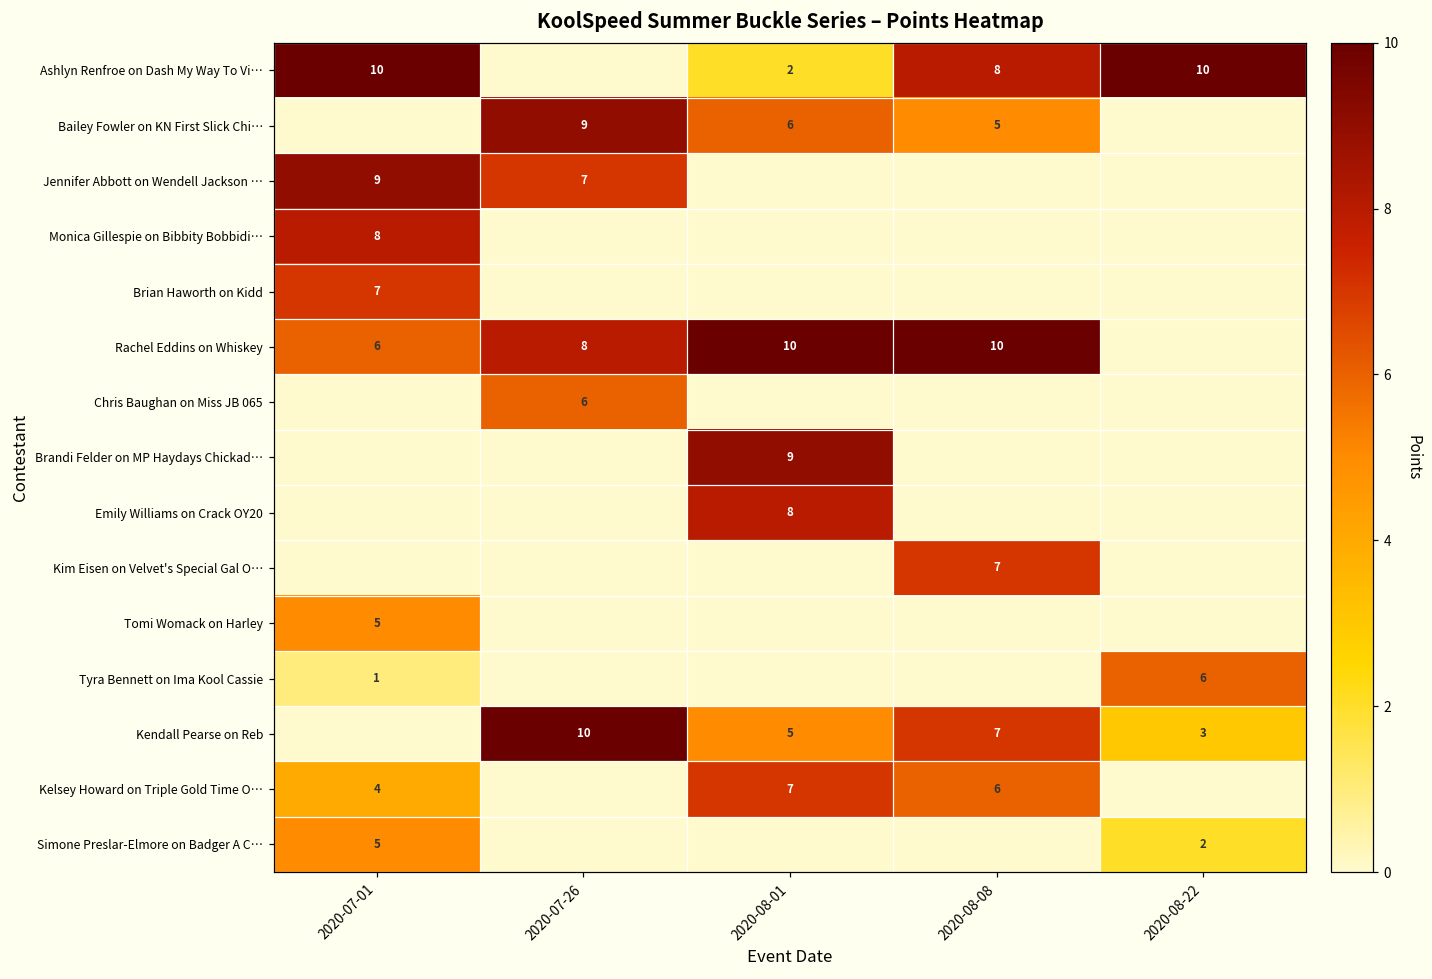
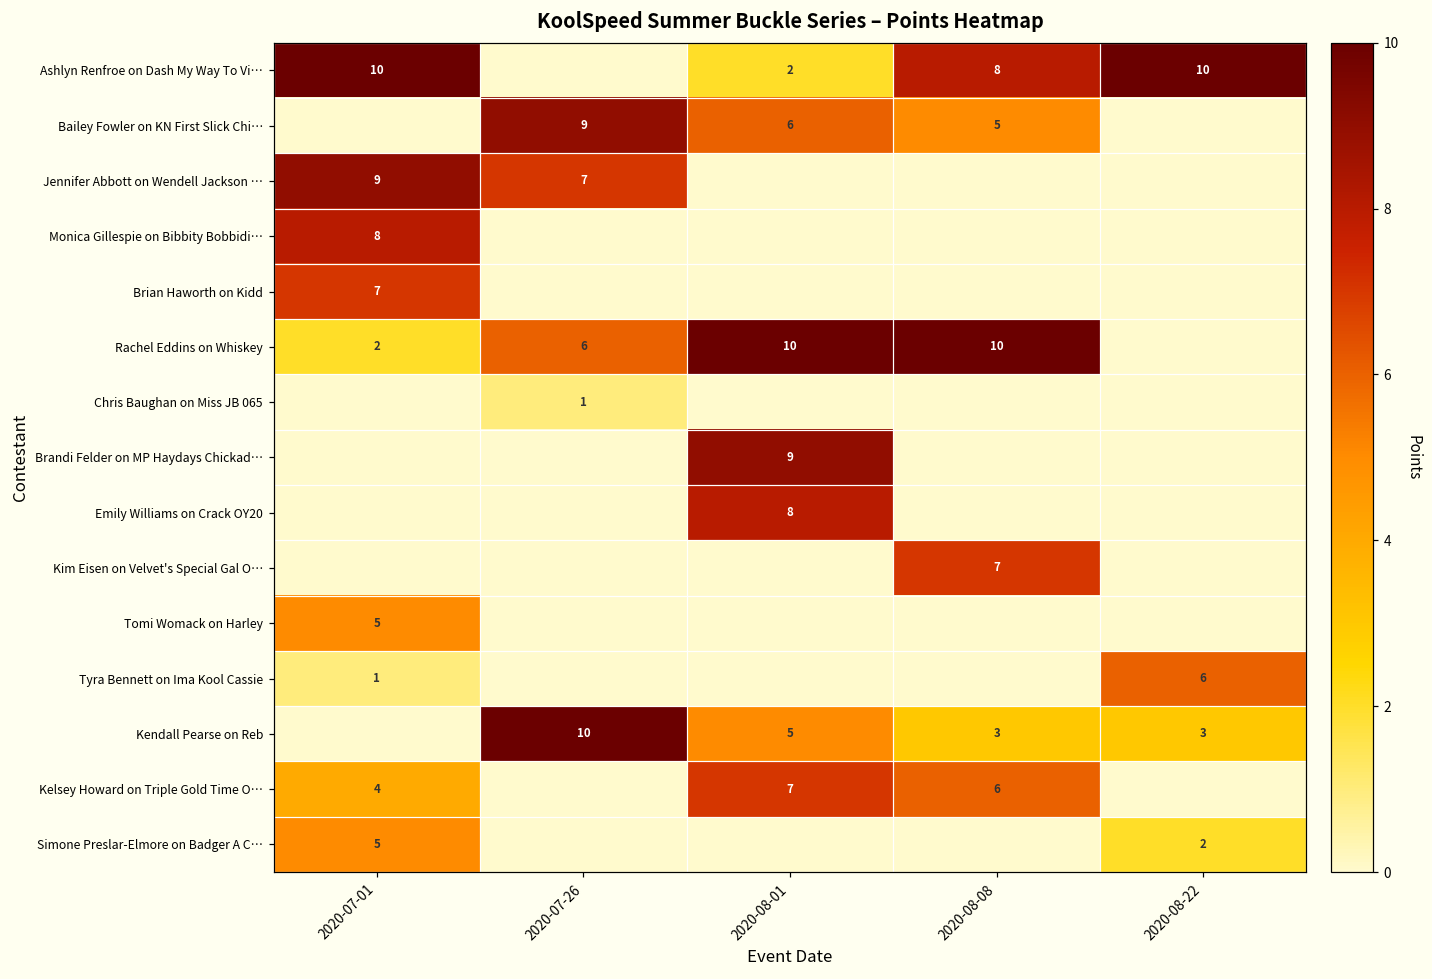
Rachel Eddins on Whiskey, 2020-07-01: 6 -> 2
Rachel Eddins on Whiskey, 2020-07-26: 8 -> 6
Chris Baughan on Miss JB 065, 2020-07-26: 6 -> 1
Kendall Pearse on Reb, 2020-08-08: 7 -> 3
